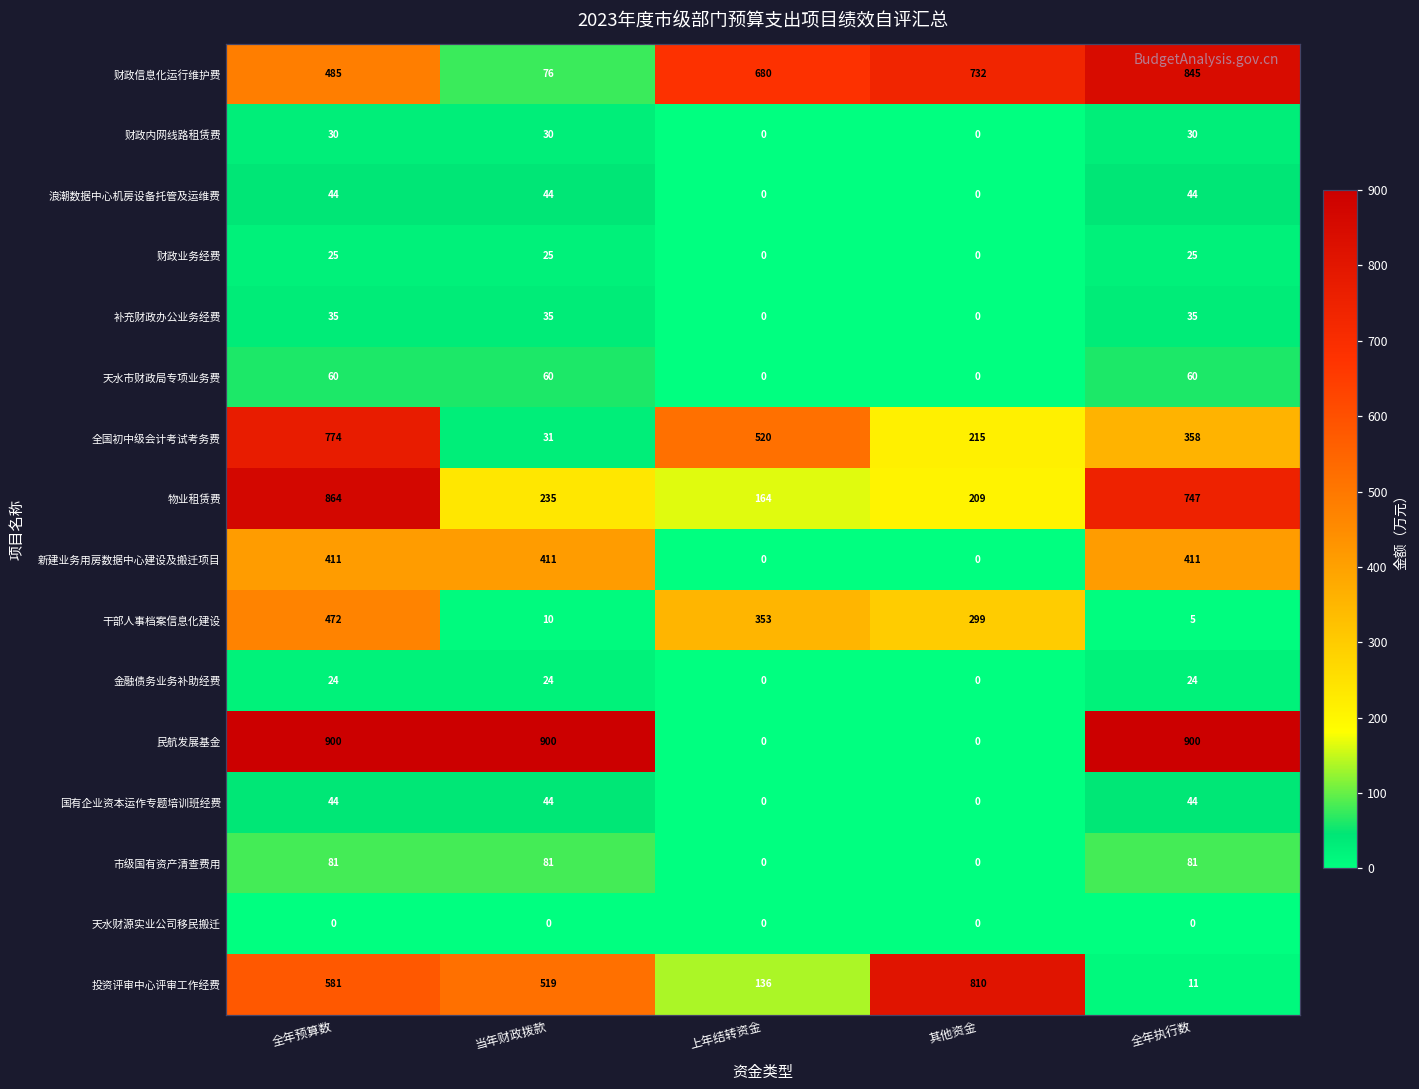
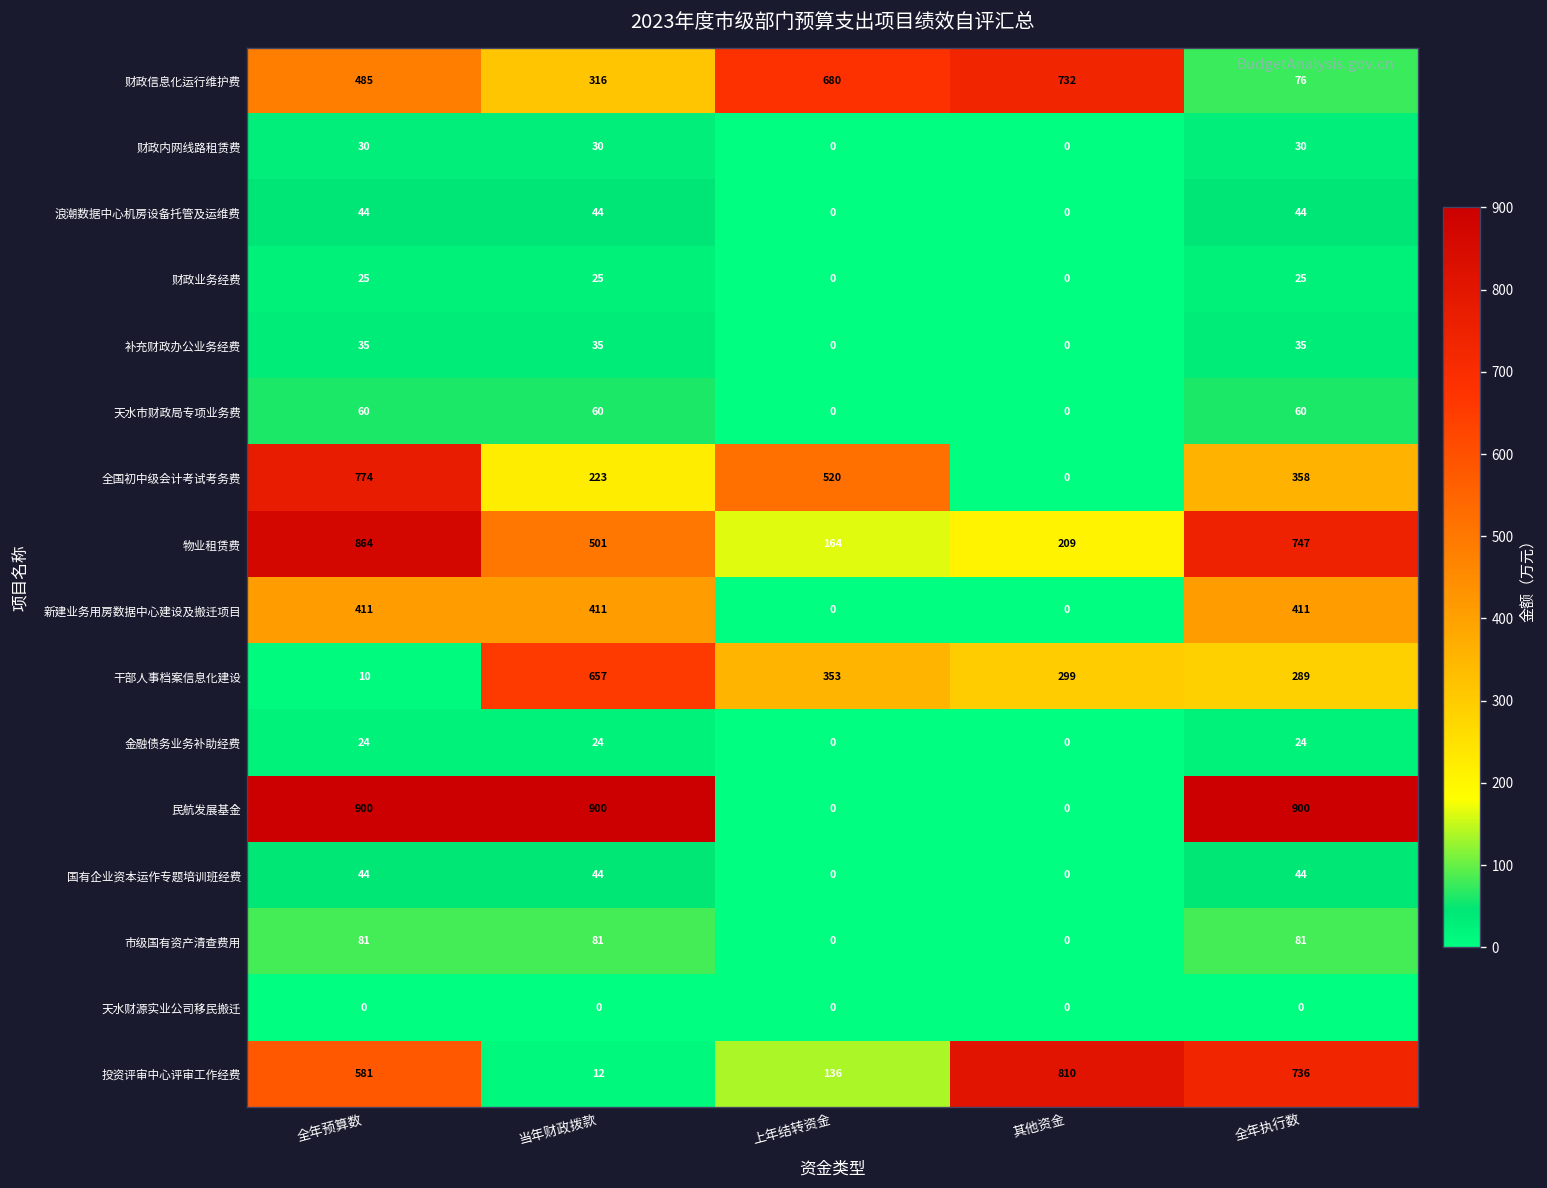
财政信息化运行维护费, 当年财政拨款: 76 -> 316
财政信息化运行维护费, 全年执行数: 845 -> 76
全国初中级会计考试考务费, 当年财政拨款: 31 -> 223
全国初中级会计考试考务费, 其他资金: 215 -> 0
物业租赁费, 当年财政拨款: 235 -> 501
干部人事档案信息化建设, 全年预算数: 472 -> 10
干部人事档案信息化建设, 当年财政拨款: 10 -> 657
干部人事档案信息化建设, 全年执行数: 5 -> 289
投资评审中心评审工作经费, 当年财政拨款: 519 -> 12
投资评审中心评审工作经费, 全年执行数: 11 -> 736
